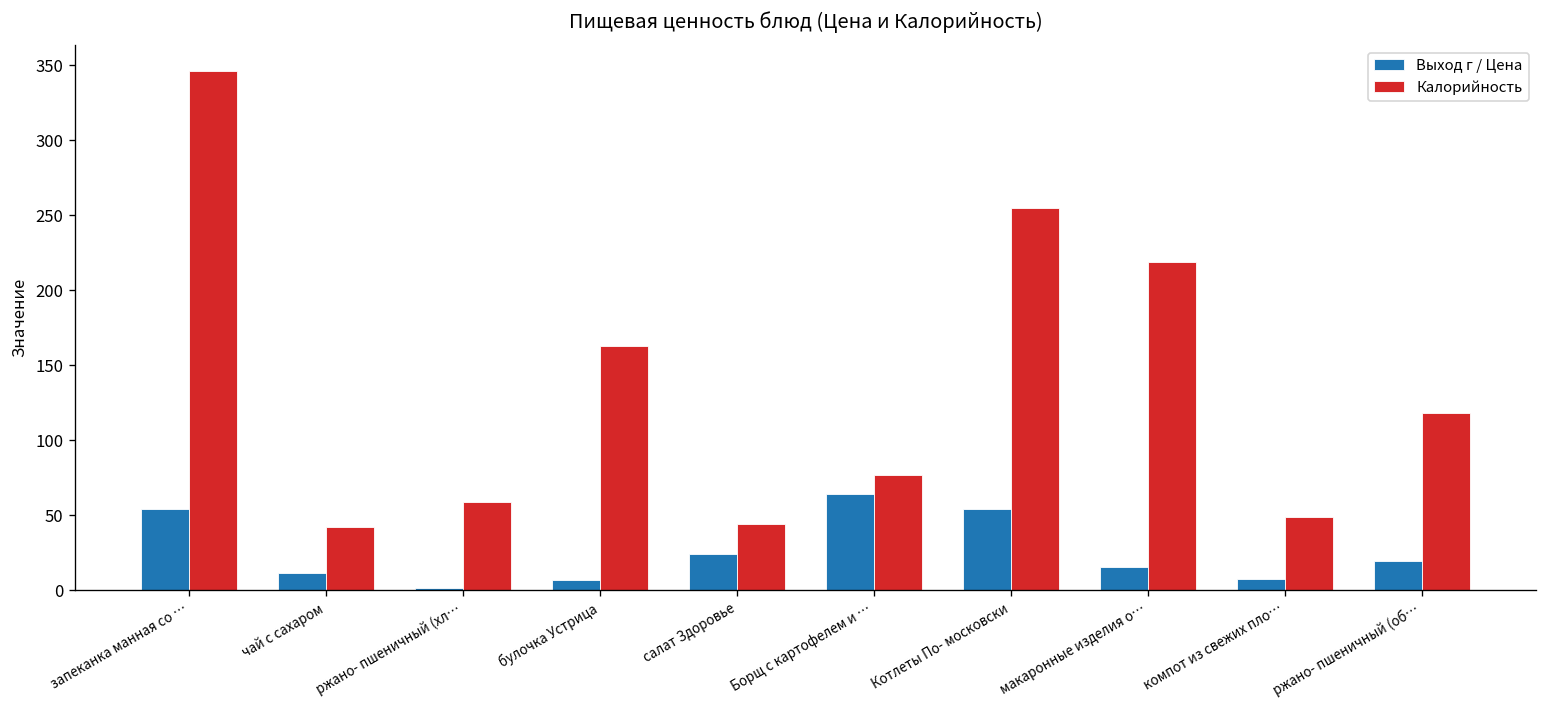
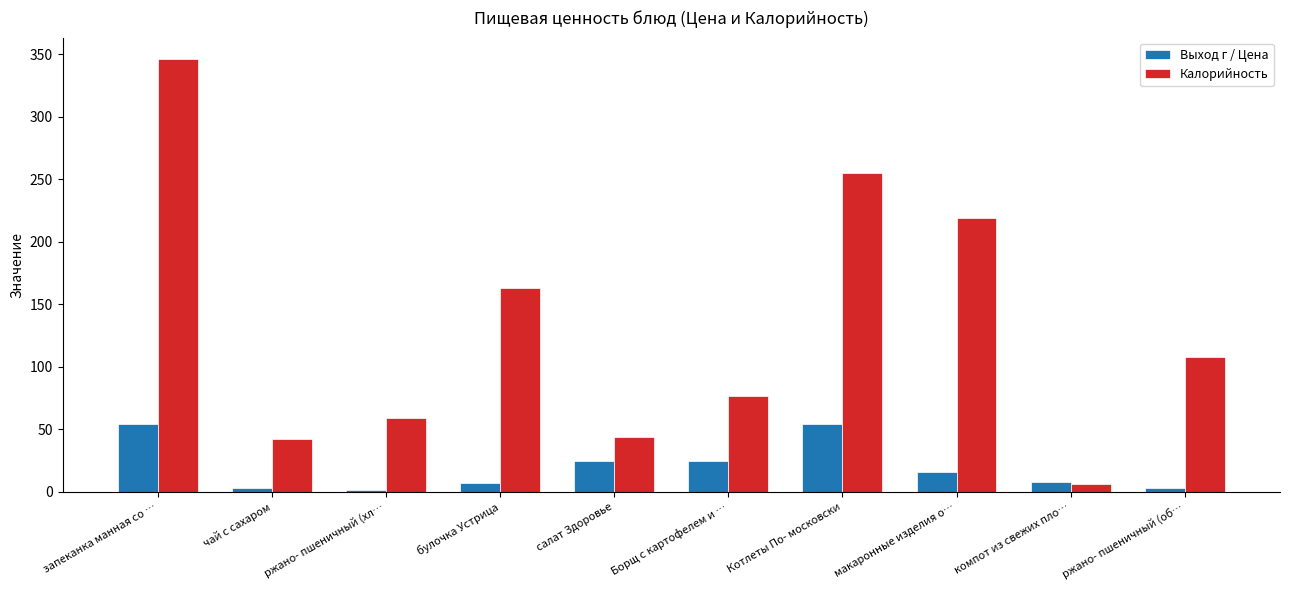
Выход г / Цена, чай с сахаром: 11 -> 3
Выход г / Цена, Борщ с картофелем и …: 64 -> 25
Калорийность, компот из свежих пло…: 49 -> 6
Выход г / Цена, ржано- пшеничный (об…: 19 -> 3
Калорийность, ржано- пшеничный (об…: 118 -> 108
